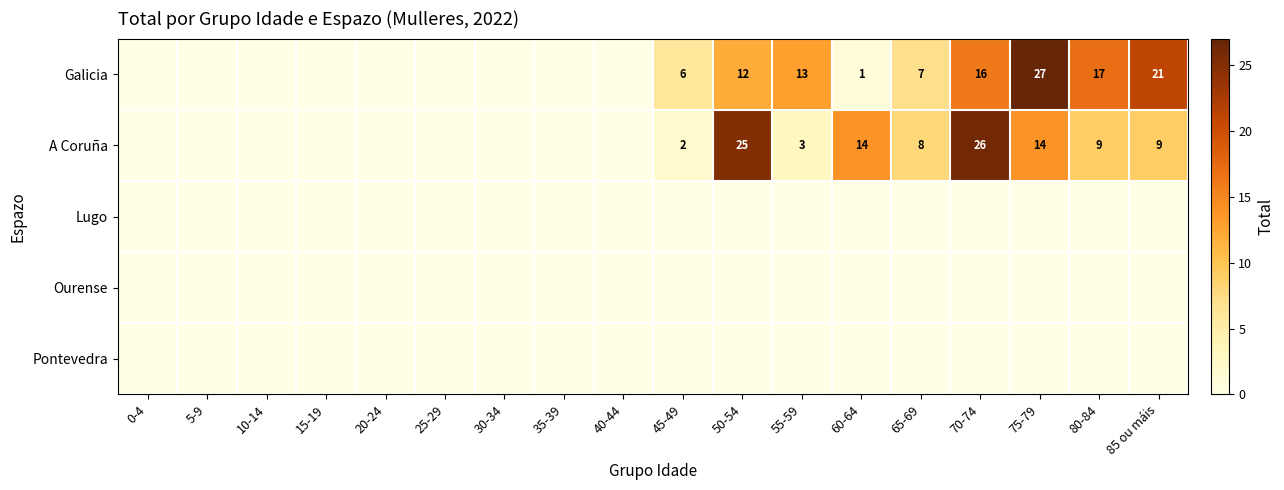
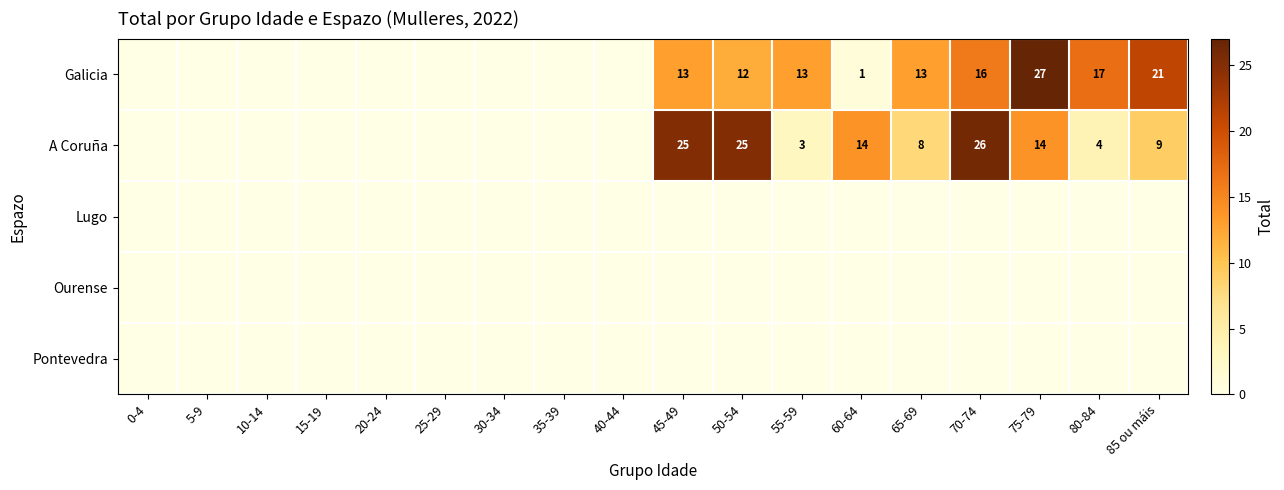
Galicia, 45-49: 6 -> 13
Galicia, 65-69: 7 -> 13
A Coruña, 45-49: 2 -> 25
A Coruña, 80-84: 9 -> 4
